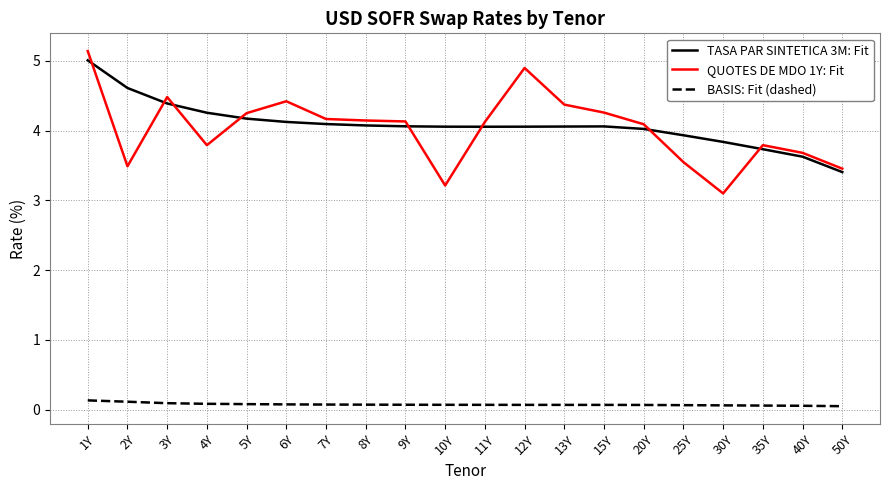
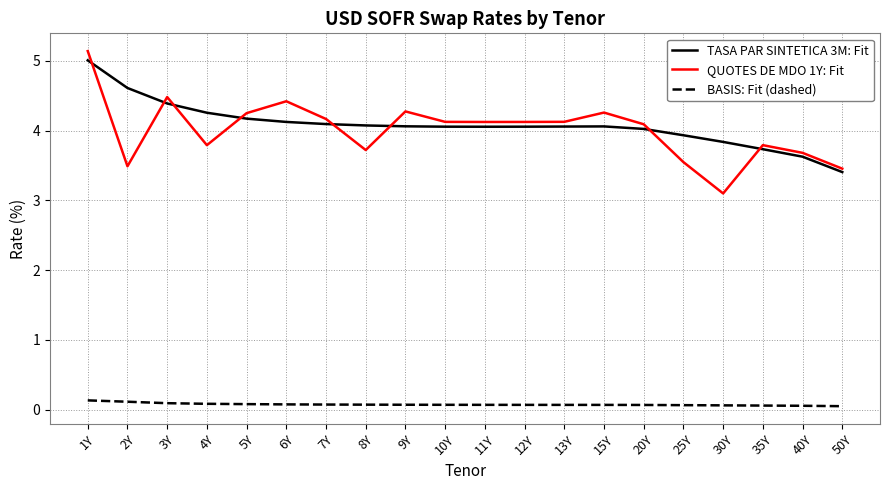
QUOTES DE MDO 1Y: Fit, 8Y: 4.1 -> 3.7
QUOTES DE MDO 1Y: Fit, 9Y: 4.1 -> 4.3
QUOTES DE MDO 1Y: Fit, 10Y: 3.2 -> 4.1
QUOTES DE MDO 1Y: Fit, 12Y: 4.9 -> 4.1
QUOTES DE MDO 1Y: Fit, 13Y: 4.4 -> 4.1
